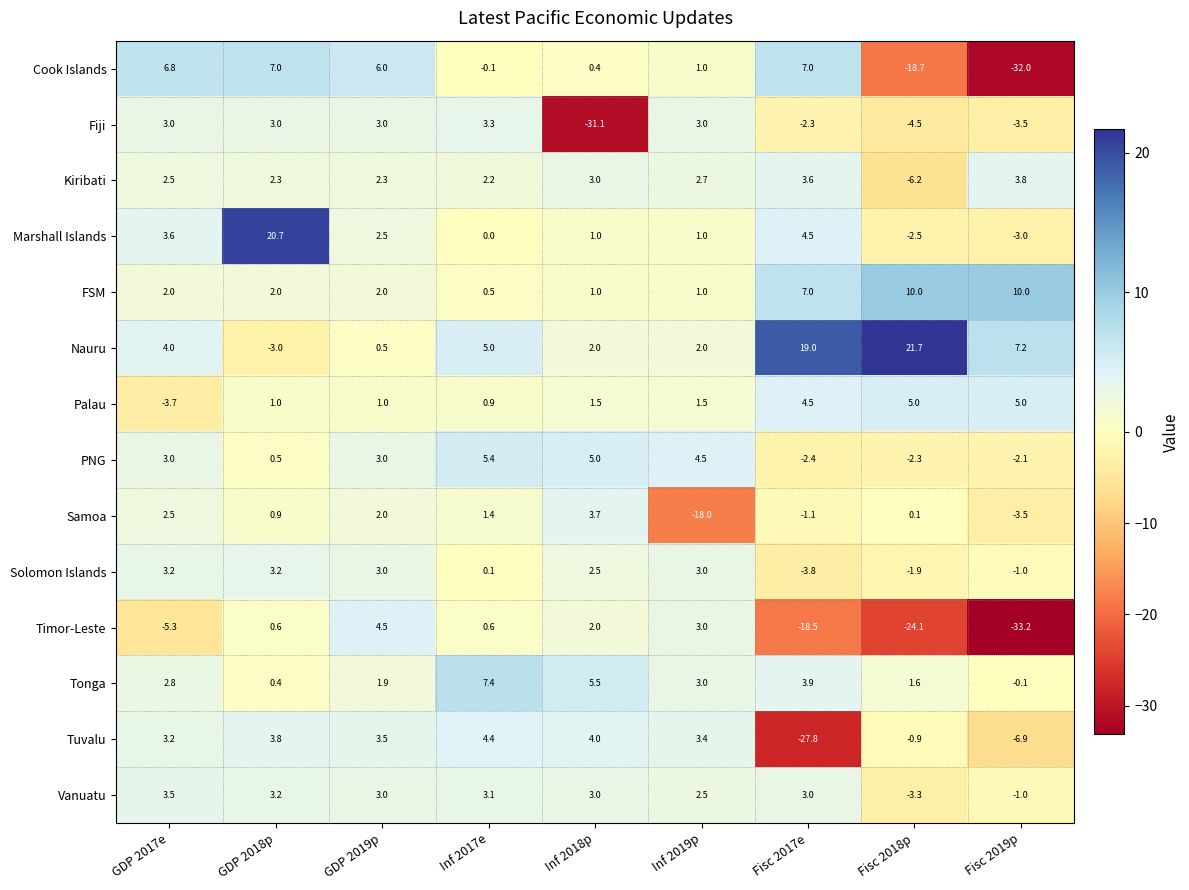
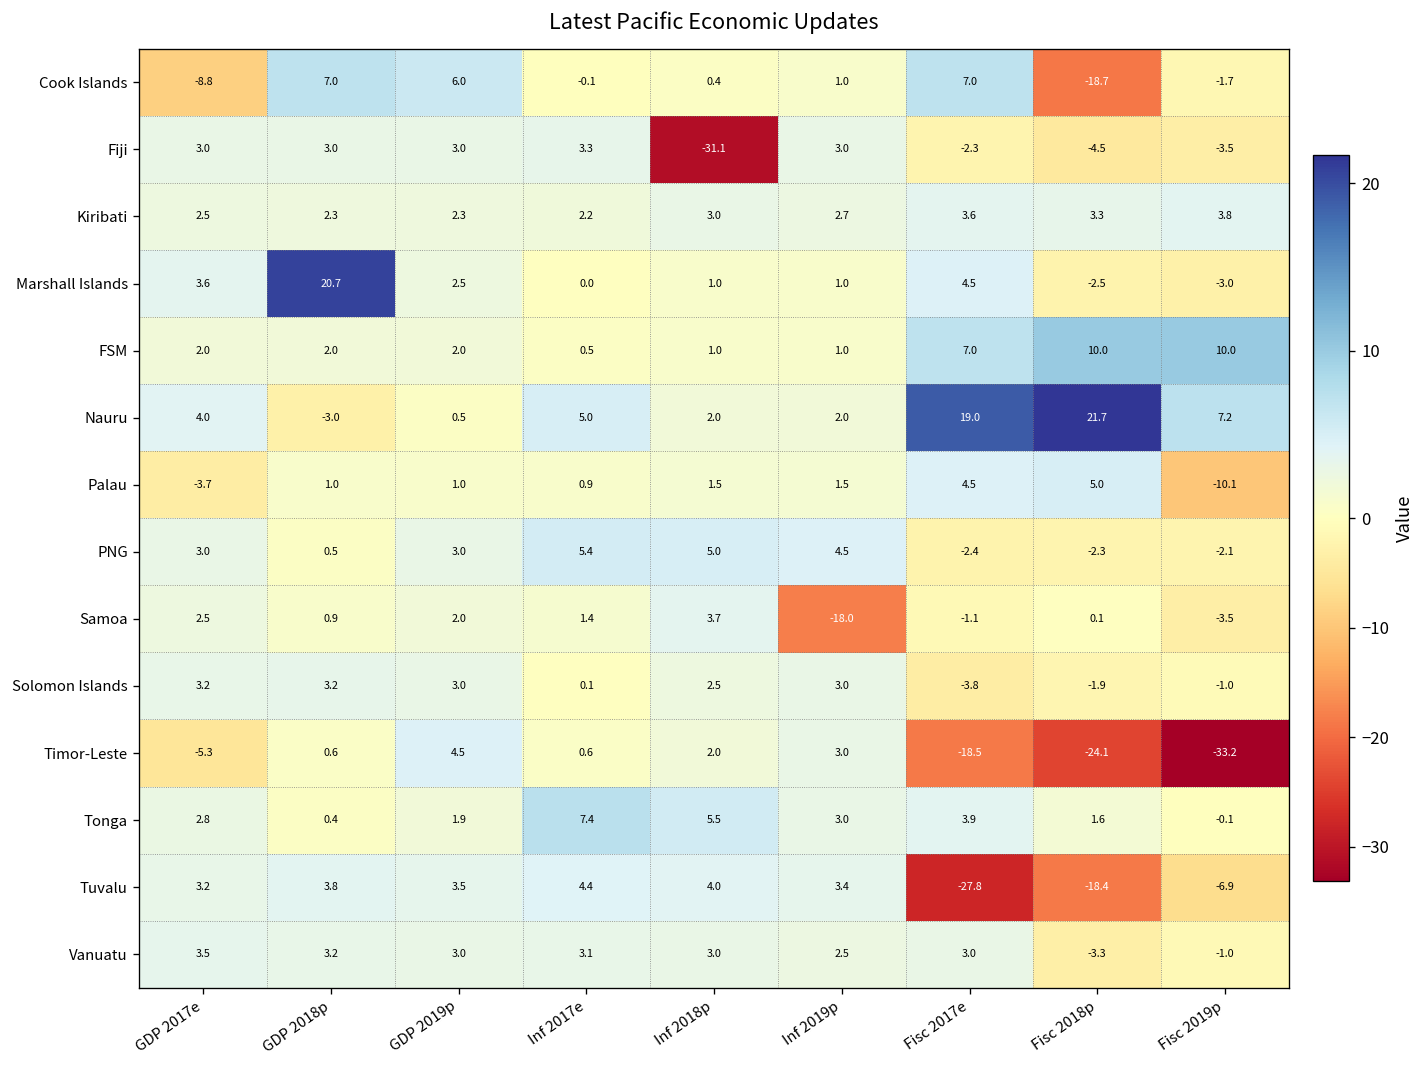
Cook Islands, GDP 2017e: 6.8 -> -8.8
Cook Islands, Fisc 2019p: -32.0 -> -1.7
Kiribati, Fisc 2018p: -6.2 -> 3.3
Palau, Fisc 2019p: 5.0 -> -10.1
Tuvalu, Fisc 2018p: -0.9 -> -18.4
